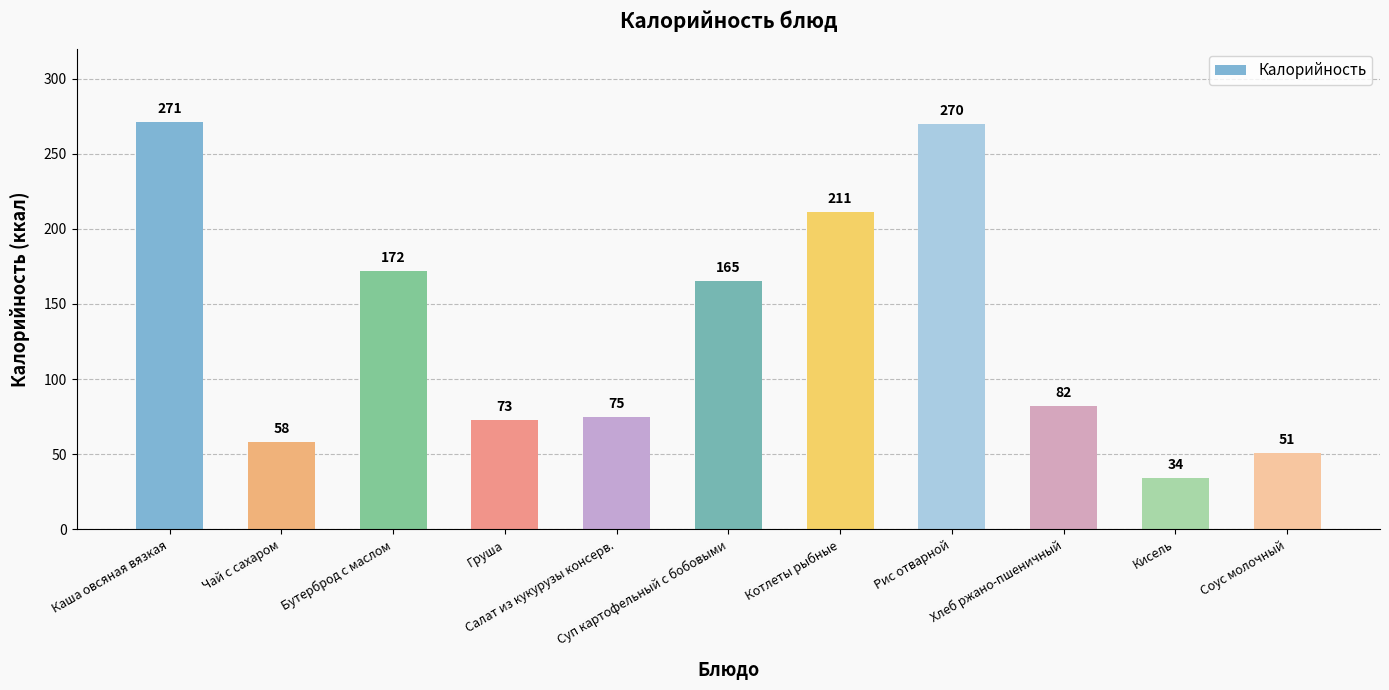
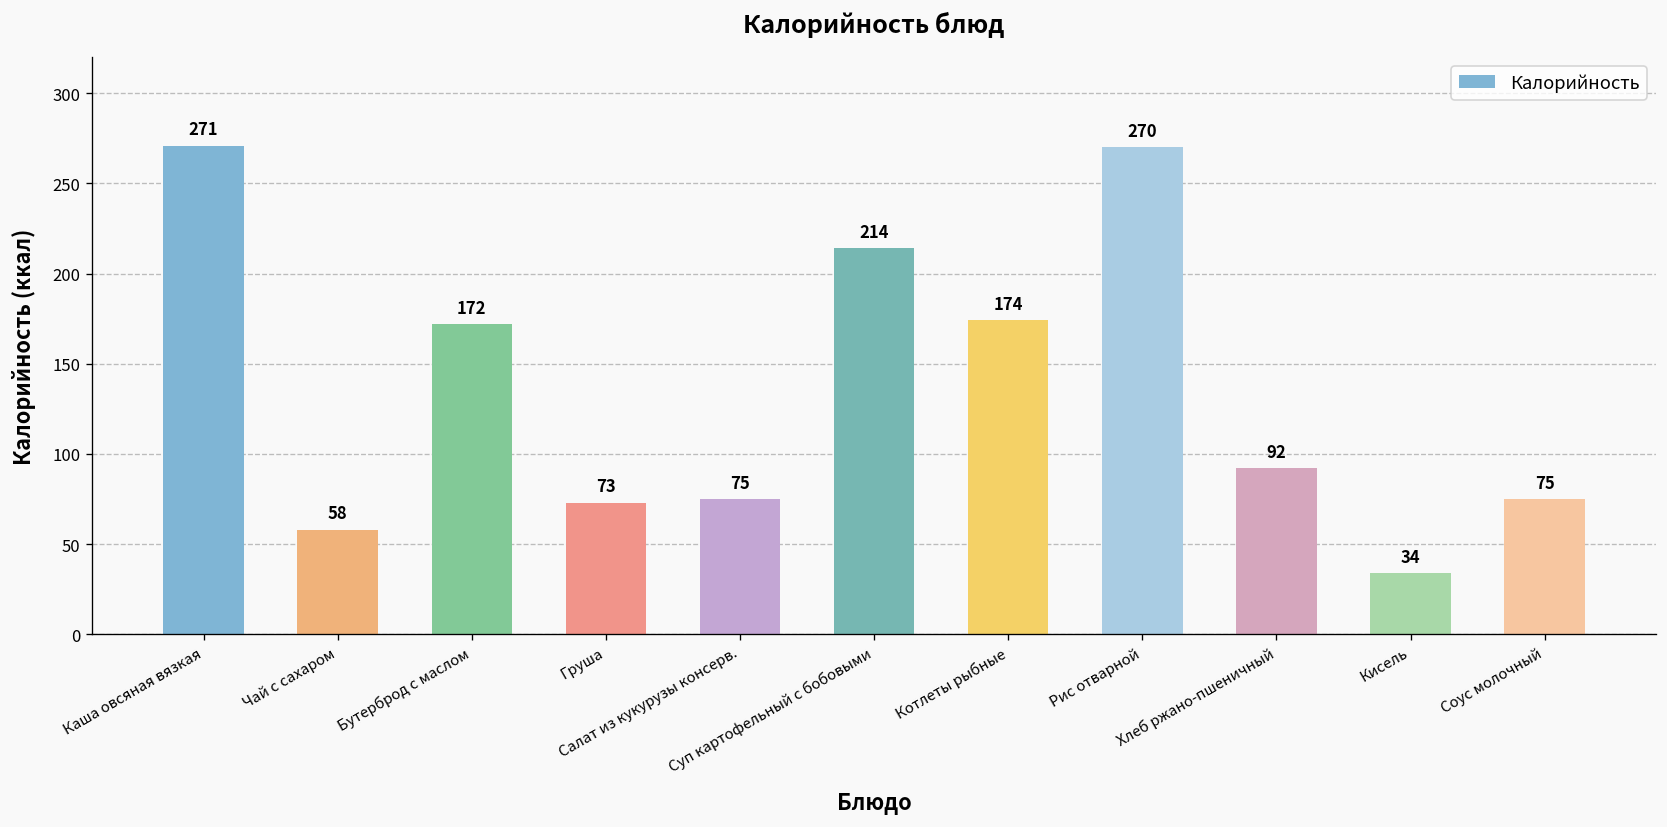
Суп картофельный с бобовыми: 165 -> 214
Котлеты рыбные: 211 -> 174
Хлеб ржано-пшеничный: 82 -> 92
Соус молочный: 51 -> 75
